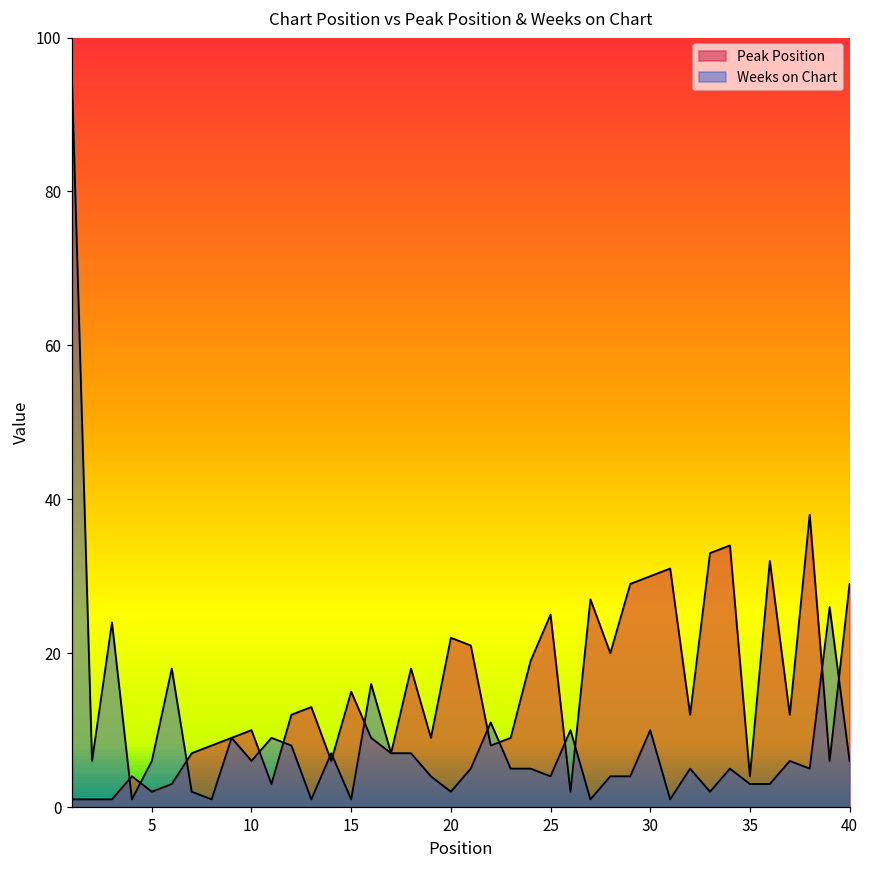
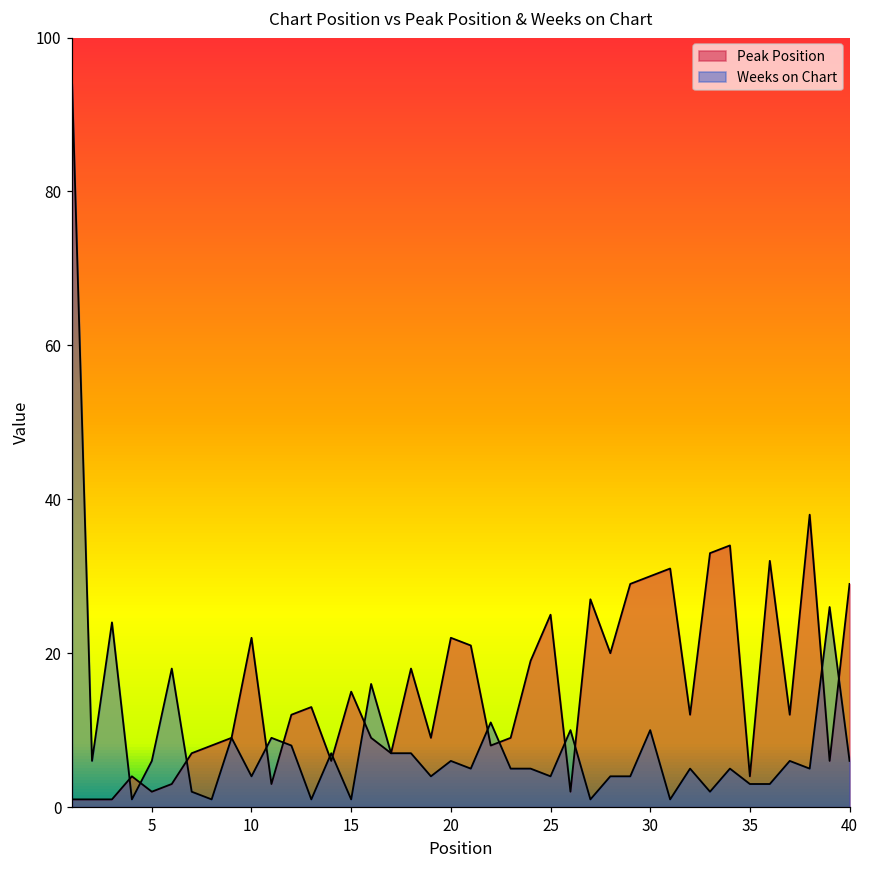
Peak Position, 10: 10 -> 22
Weeks on Chart, 10: 6 -> 4
Weeks on Chart, 20: 2 -> 6
